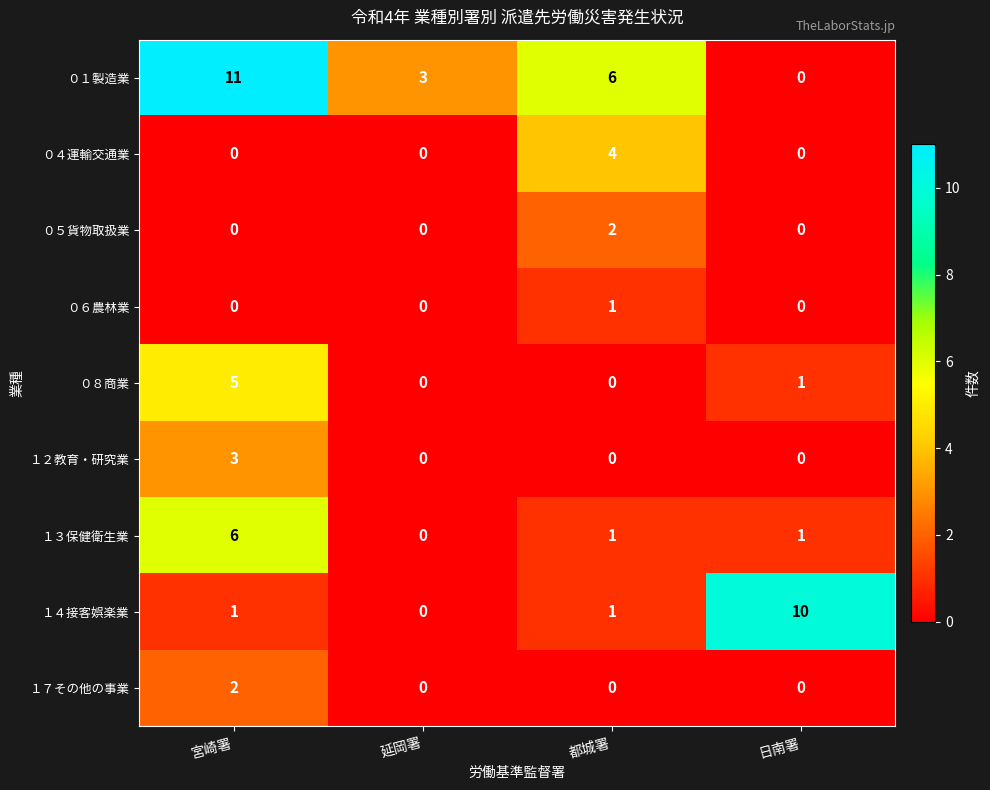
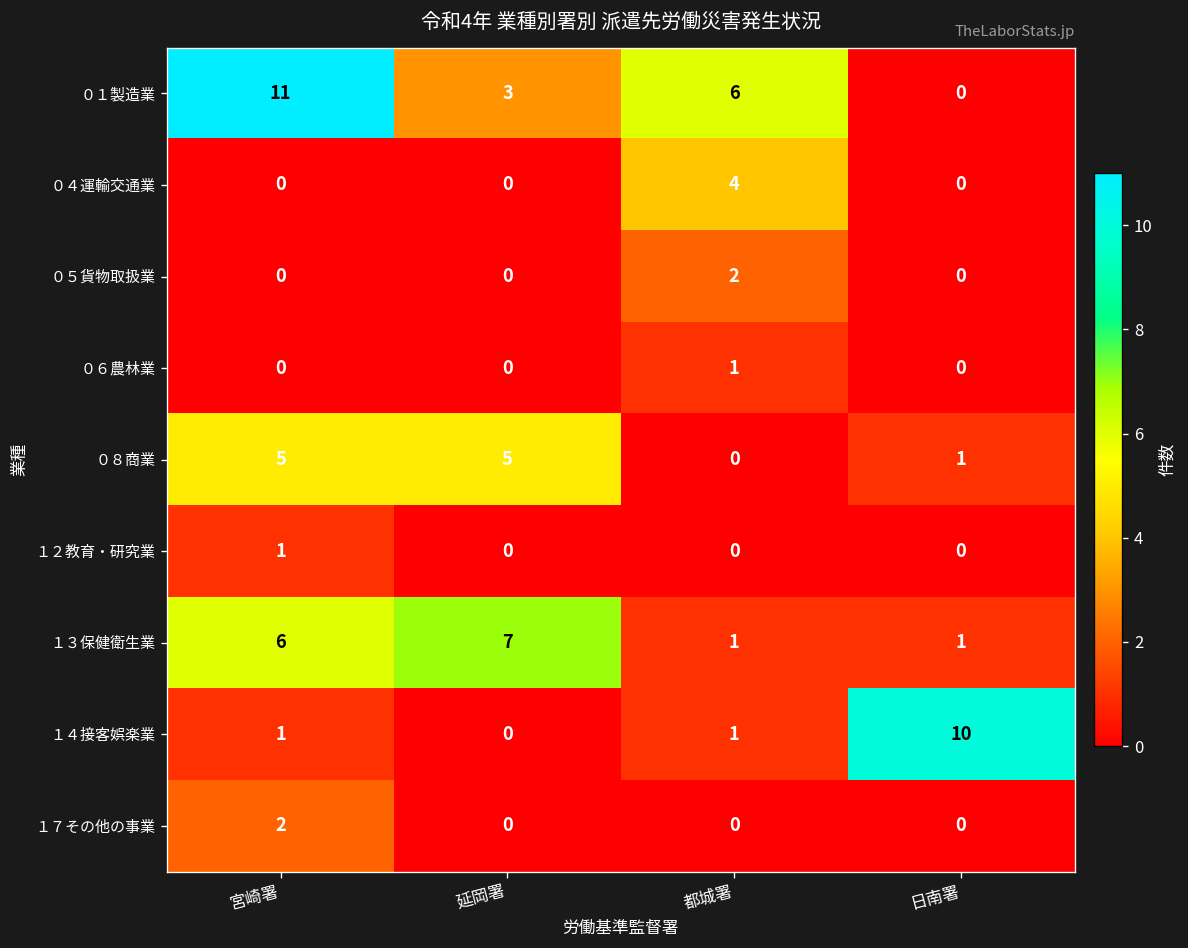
０８商業, 延岡署: 0 -> 5
１２教育・研究業, 宮崎署: 3 -> 1
１３保健衛生業, 延岡署: 0 -> 7
